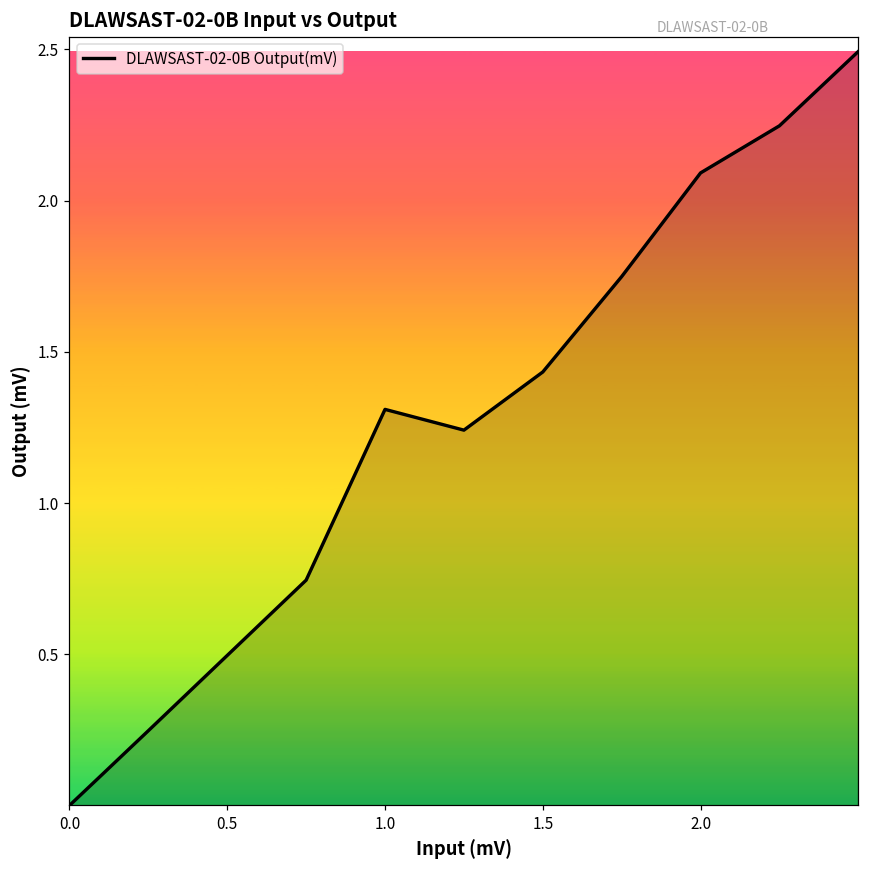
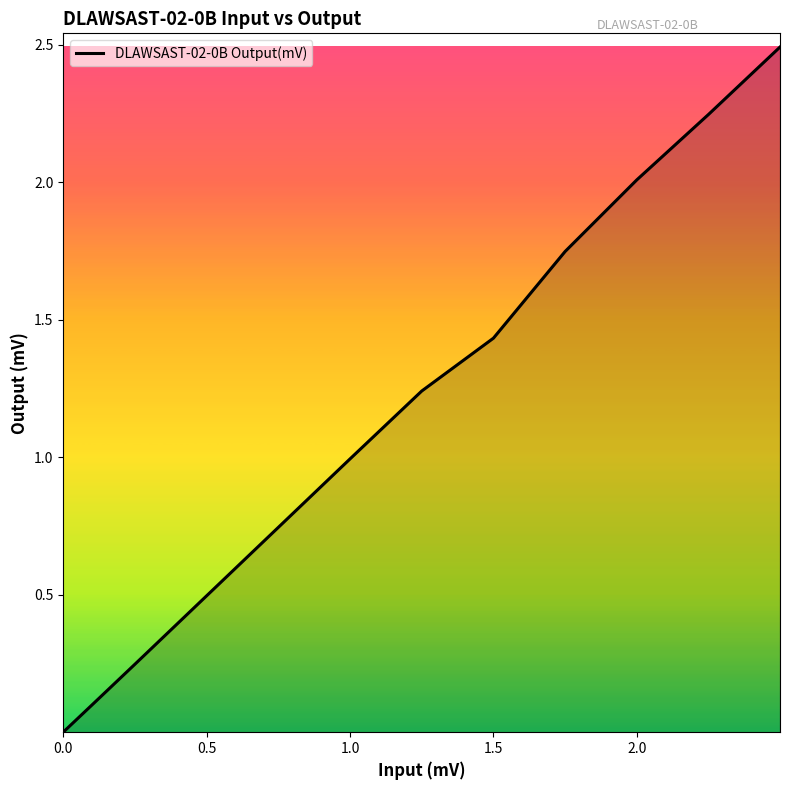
1.0: 1.31 -> 0.99
2.0: 2.09 -> 2.01
